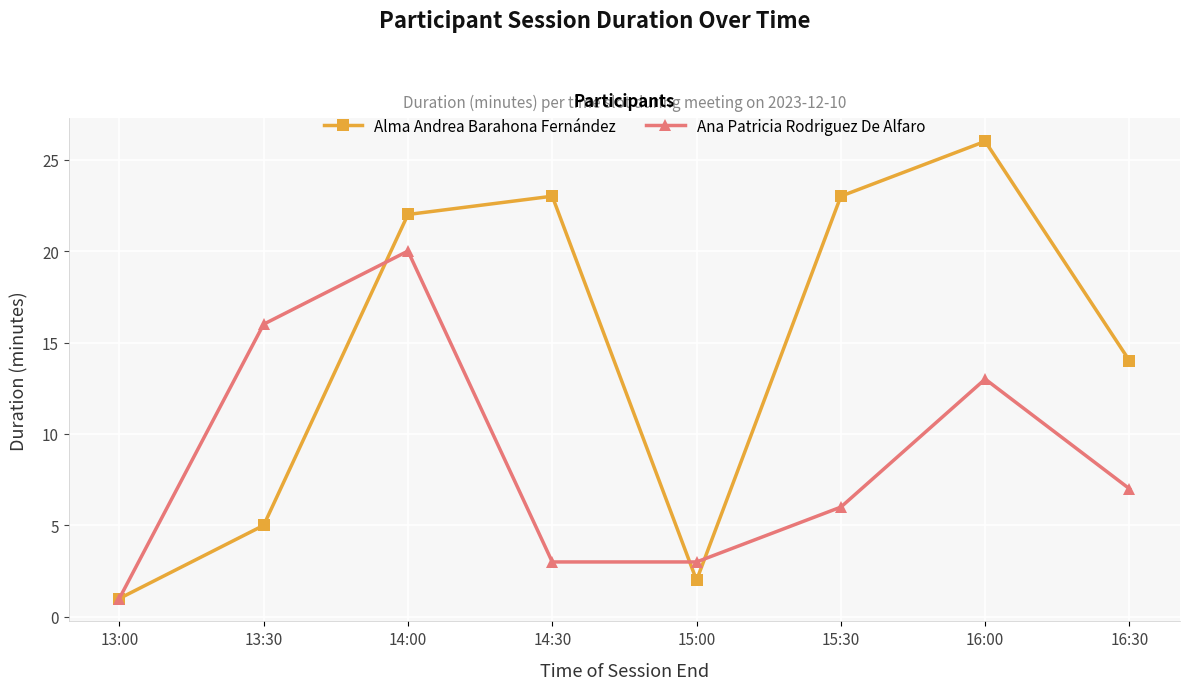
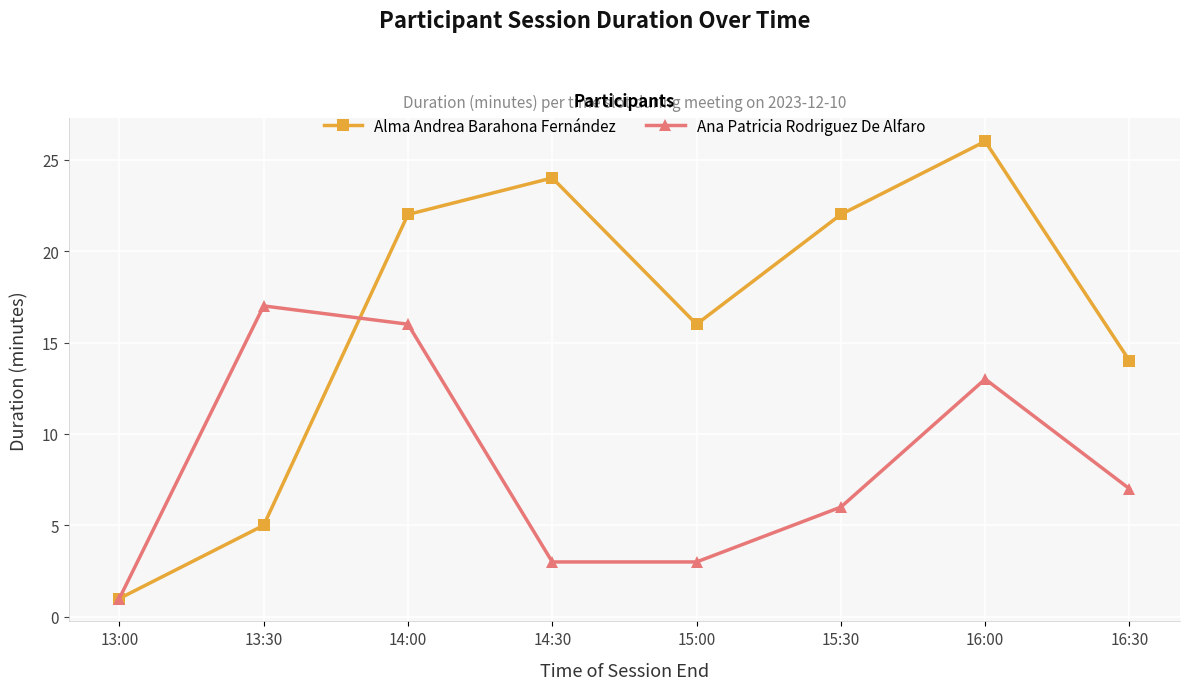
Ana Patricia Rodriguez De Alfaro, 13:30: 16 -> 17
Ana Patricia Rodriguez De Alfaro, 14:00: 20 -> 16
Alma Andrea Barahona Fernández, 14:30: 23 -> 24
Alma Andrea Barahona Fernández, 15:00: 2 -> 16
Alma Andrea Barahona Fernández, 15:30: 23 -> 22
